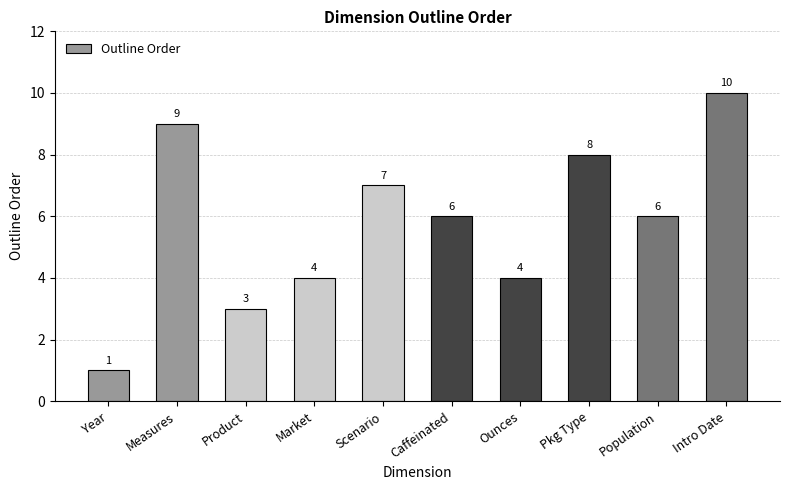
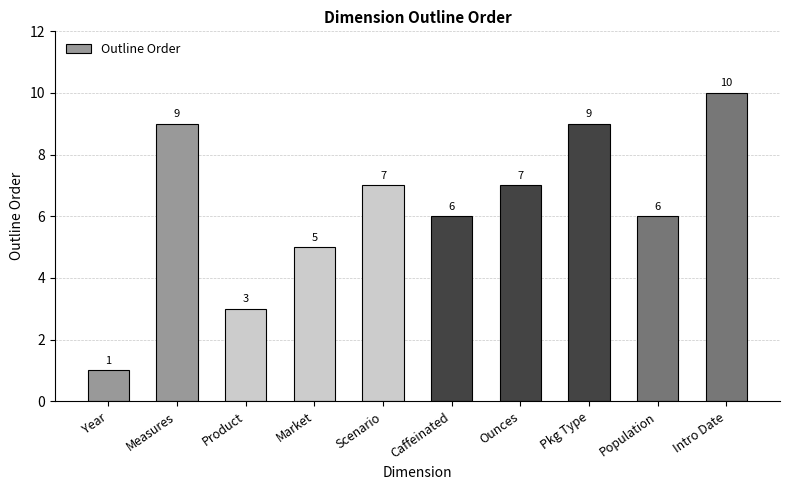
Market: 4 -> 5
Ounces: 4 -> 7
Pkg Type: 8 -> 9
